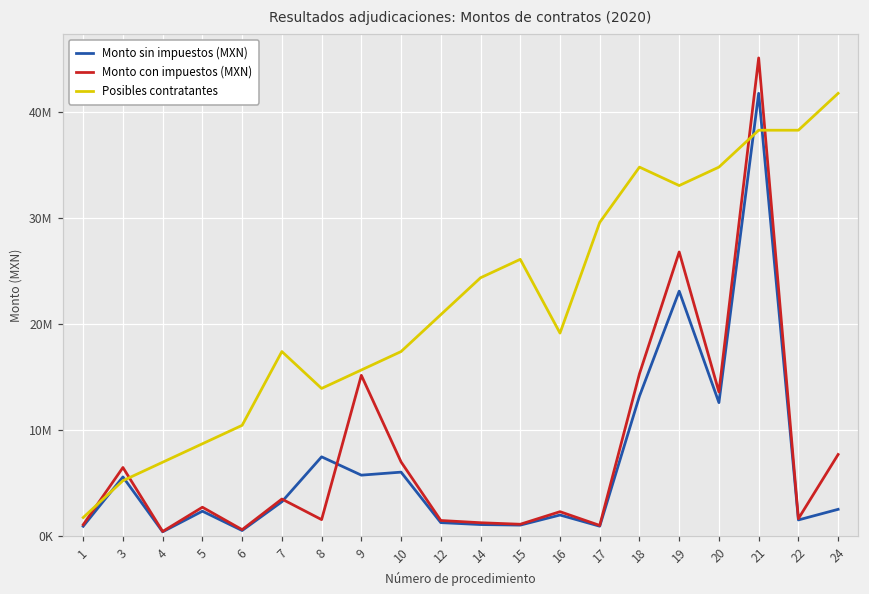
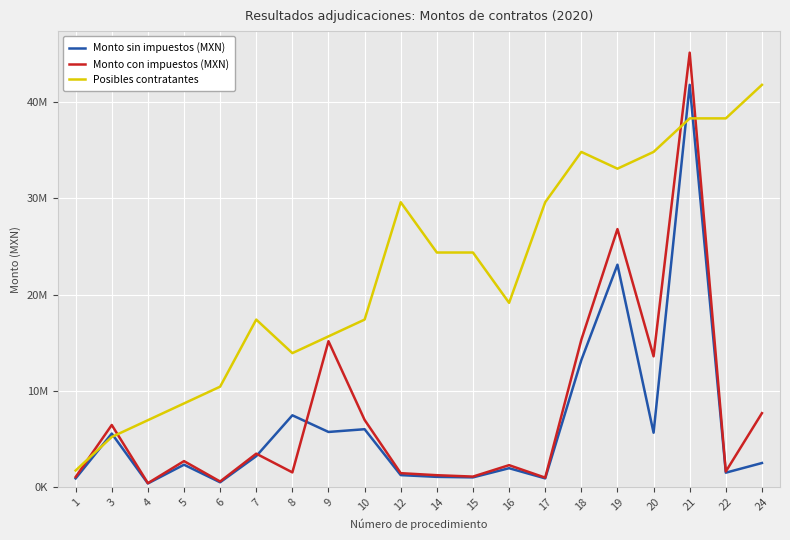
Posibles contratantes, 12: 21000000 -> 30000000
Posibles contratantes, 15: 26000000 -> 24000000
Monto sin impuestos (MXN), 20: 13000000 -> 6000000
